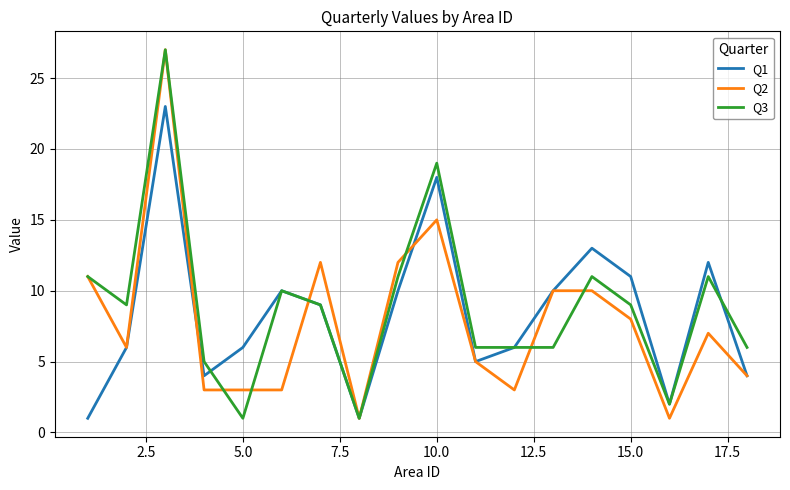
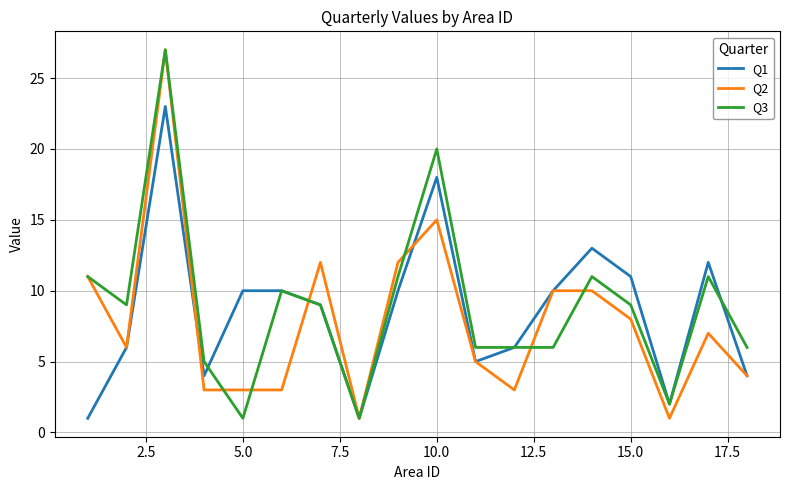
Q1, 5.0: 6 -> 10
Q3, 10.0: 19 -> 20
